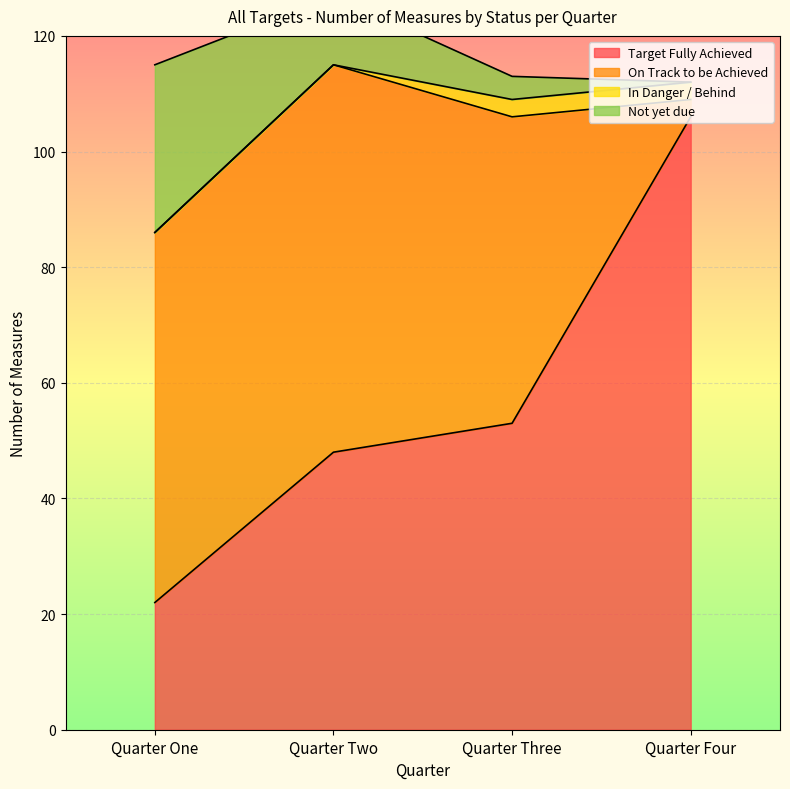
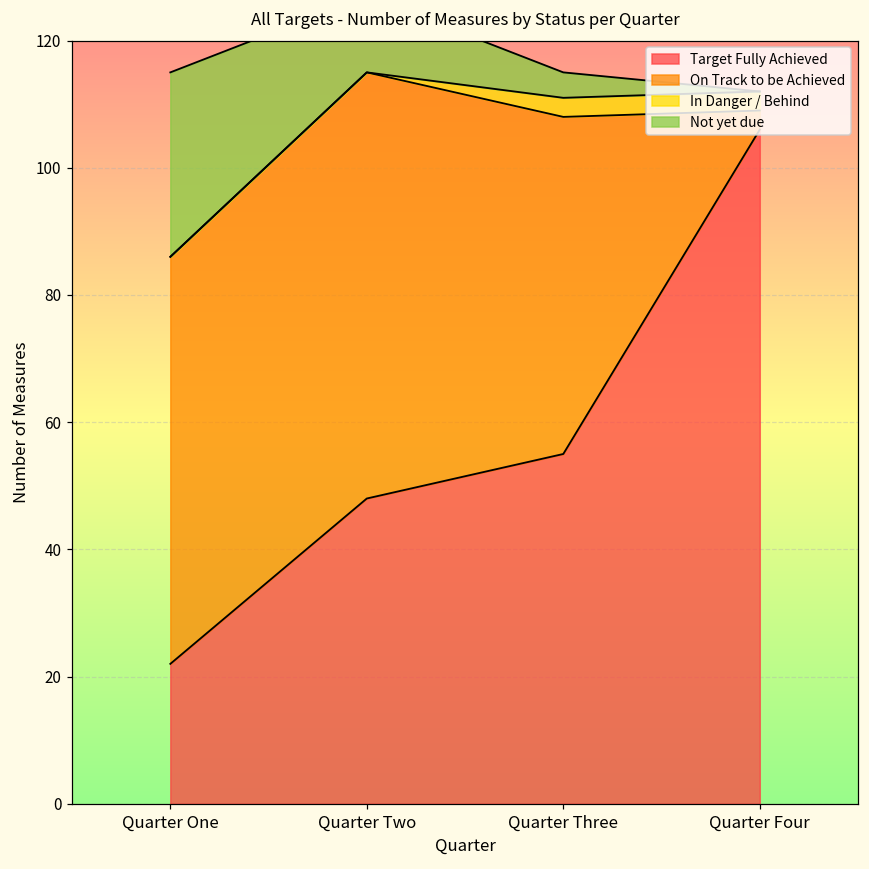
Target Fully Achieved, Quarter Three: 53 -> 55
